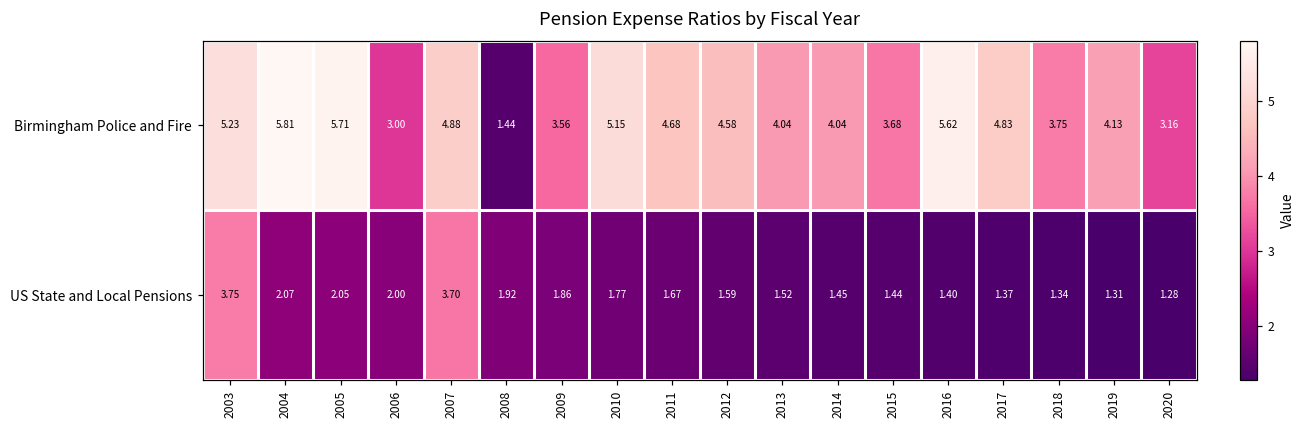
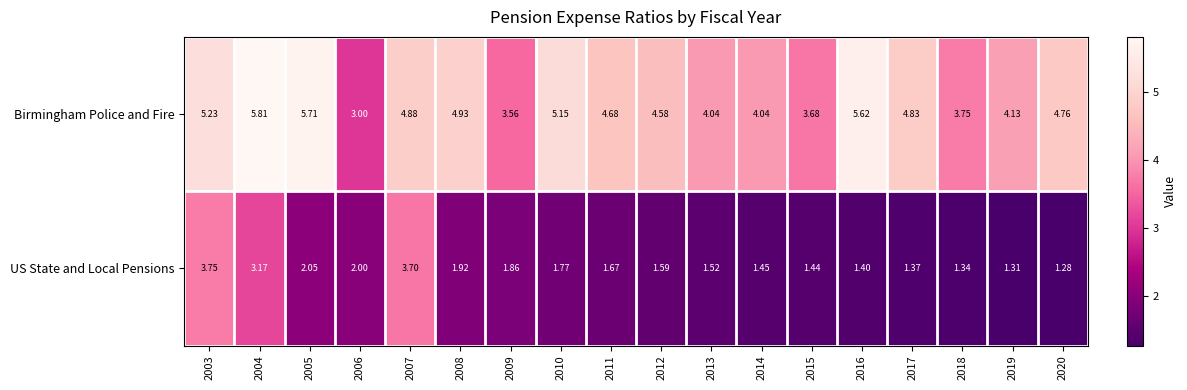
Birmingham Police and Fire, 2008: 1.44 -> 4.93
Birmingham Police and Fire, 2020: 3.16 -> 4.76
US State and Local Pensions, 2004: 2.07 -> 3.17
